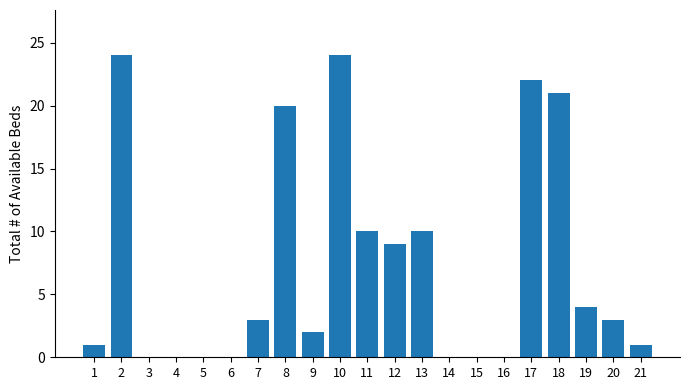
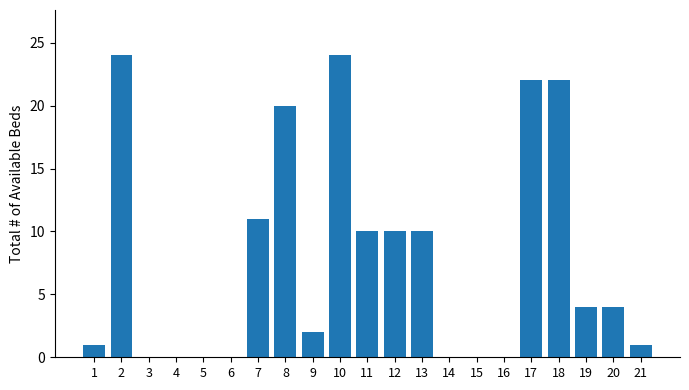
7: 3 -> 11
12: 9 -> 10
18: 21 -> 22
20: 3 -> 4
